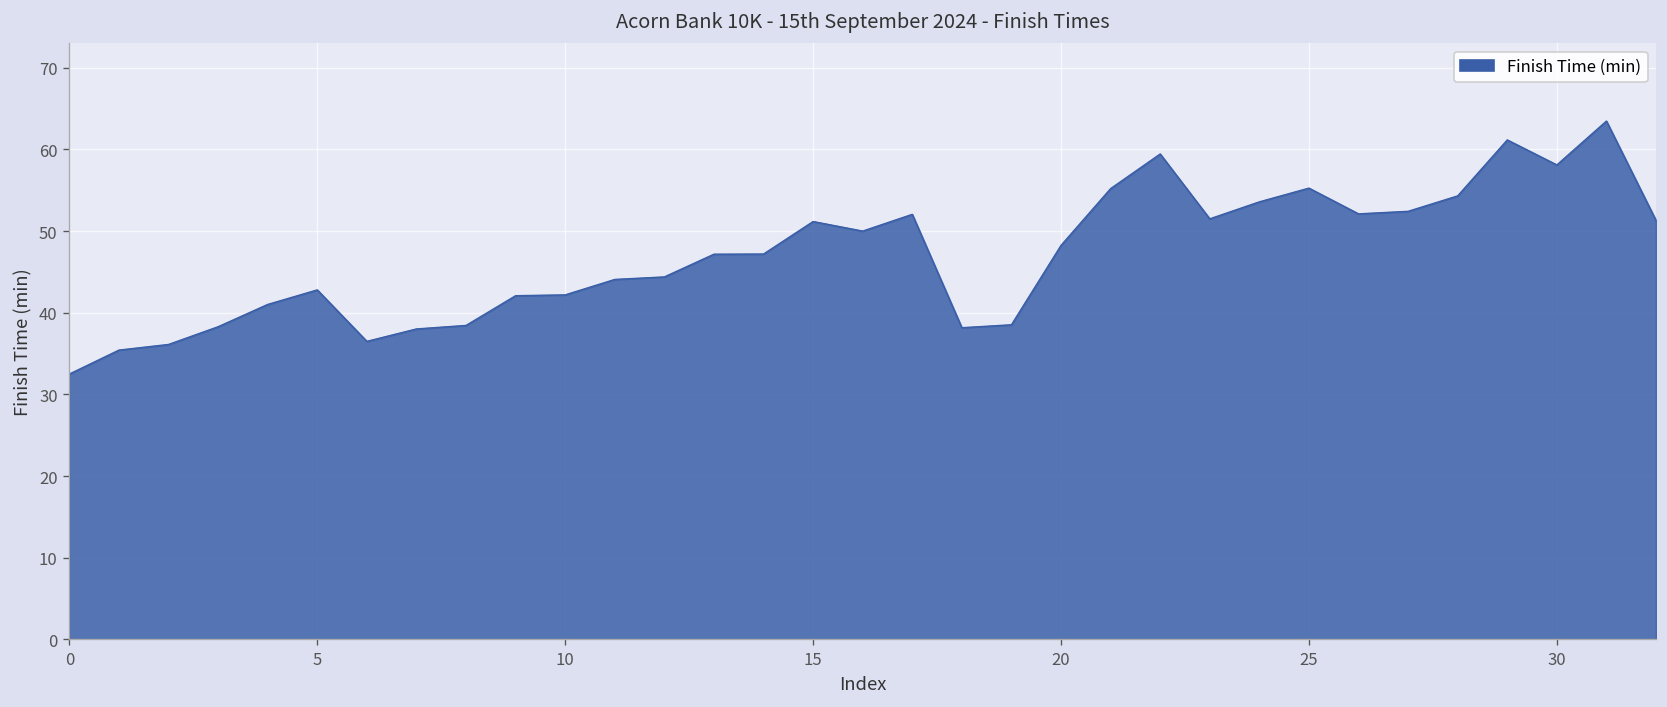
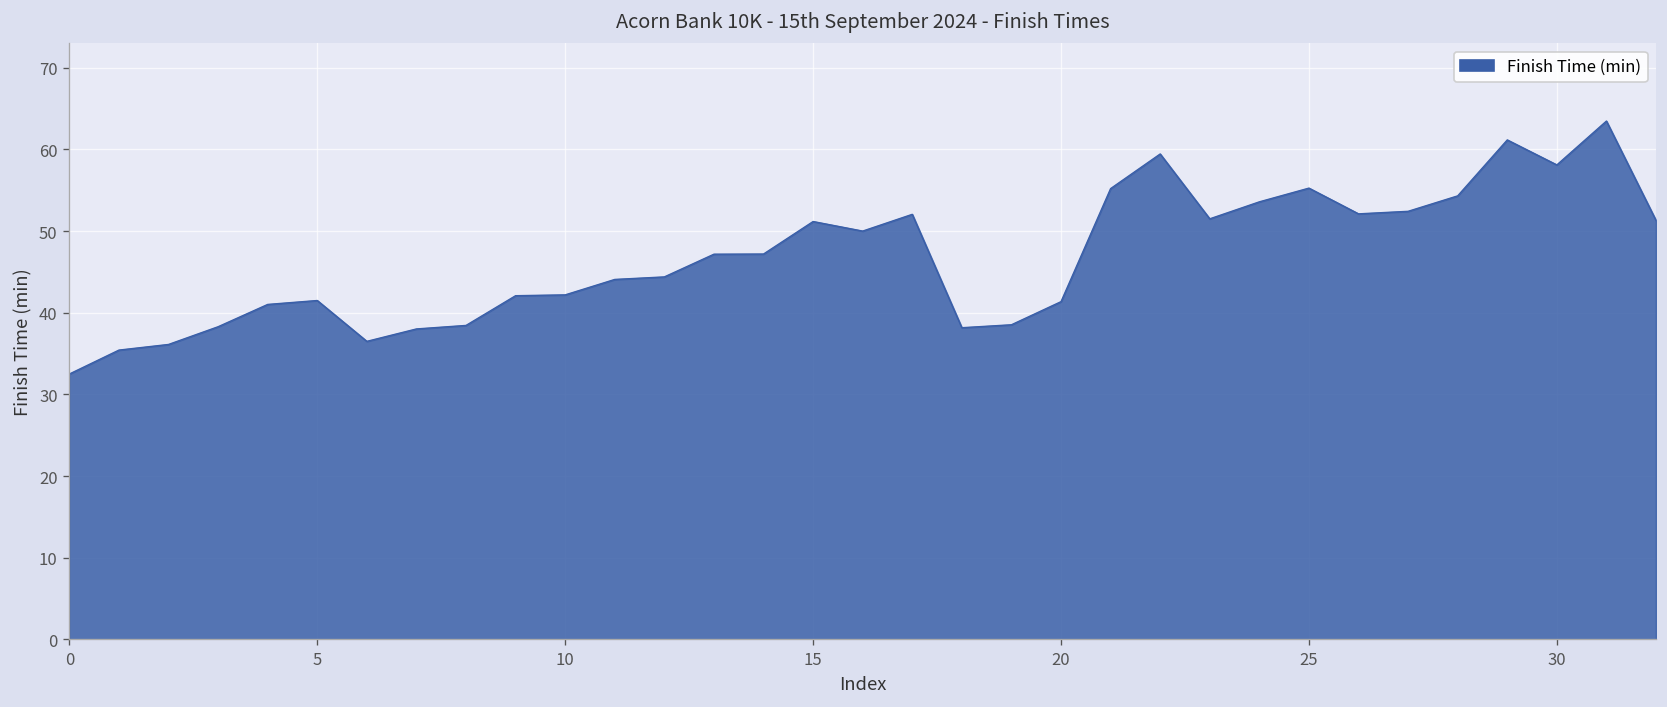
5: 43 -> 42
20: 48 -> 41
